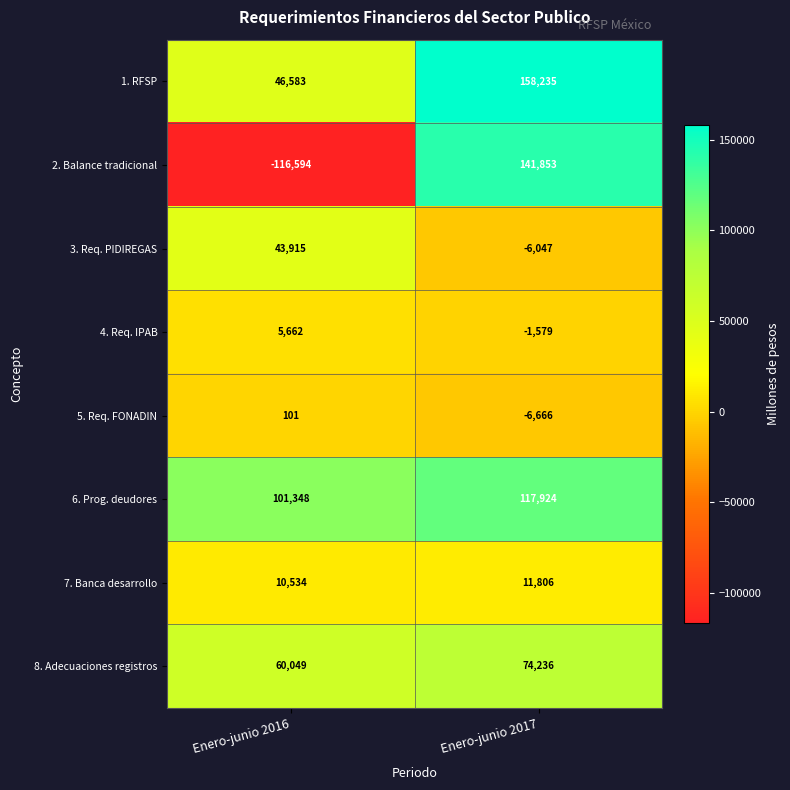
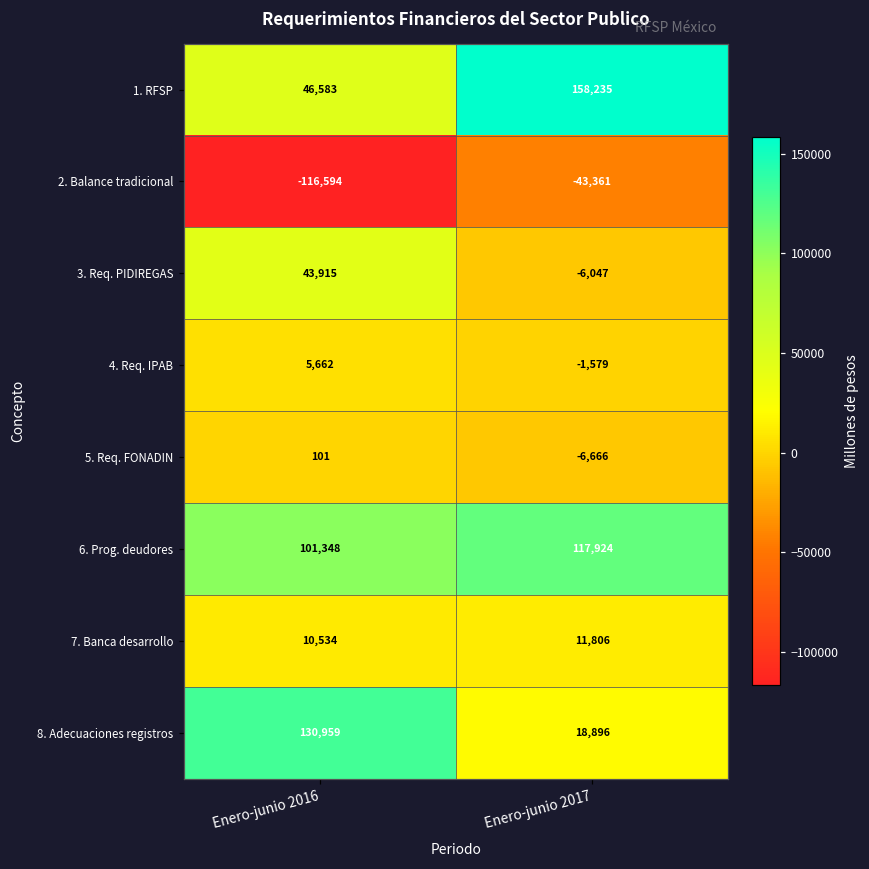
2. Balance tradicional, Enero-junio 2017: 141,853 -> -43,361
8. Adecuaciones registros, Enero-junio 2016: 60,049 -> 130,959
8. Adecuaciones registros, Enero-junio 2017: 74,236 -> 18,896
